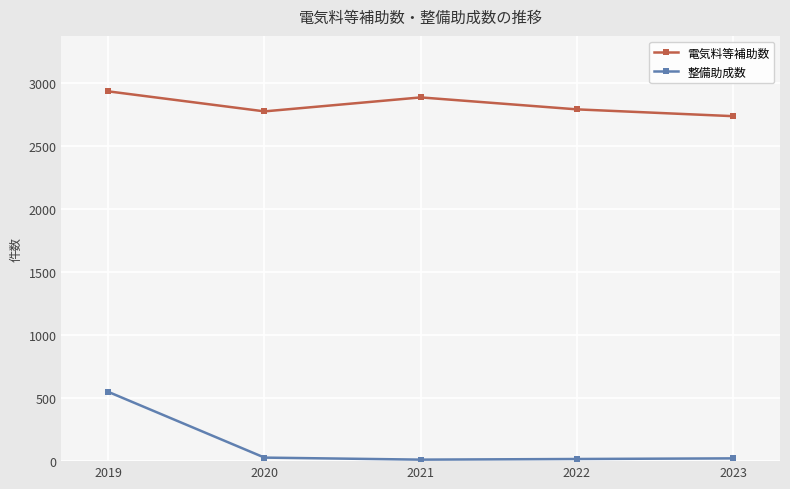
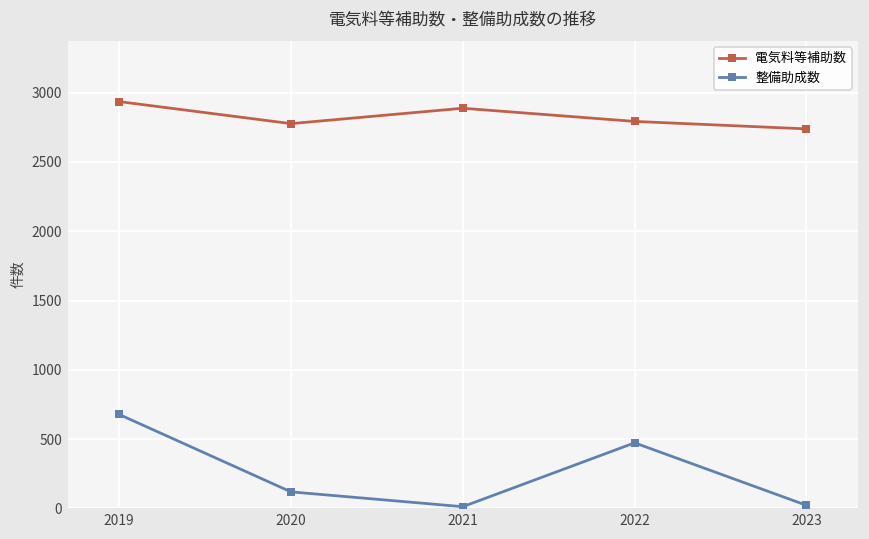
整備助成数, 2019: 550 -> 680
整備助成数, 2020: 30 -> 120
整備助成数, 2022: 20 -> 470
